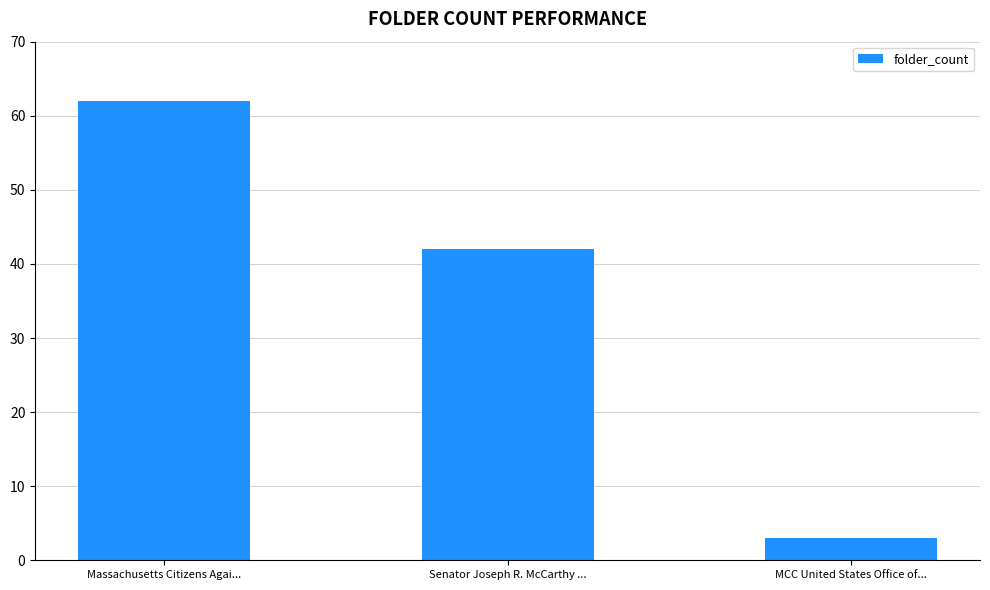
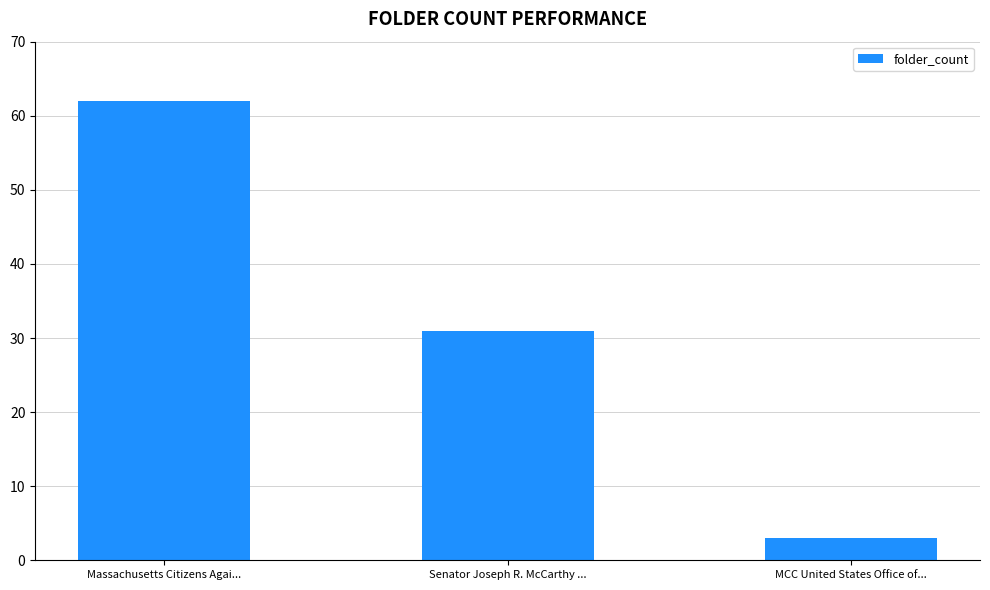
Senator Joseph R. McCarthy ...: 42 -> 31
